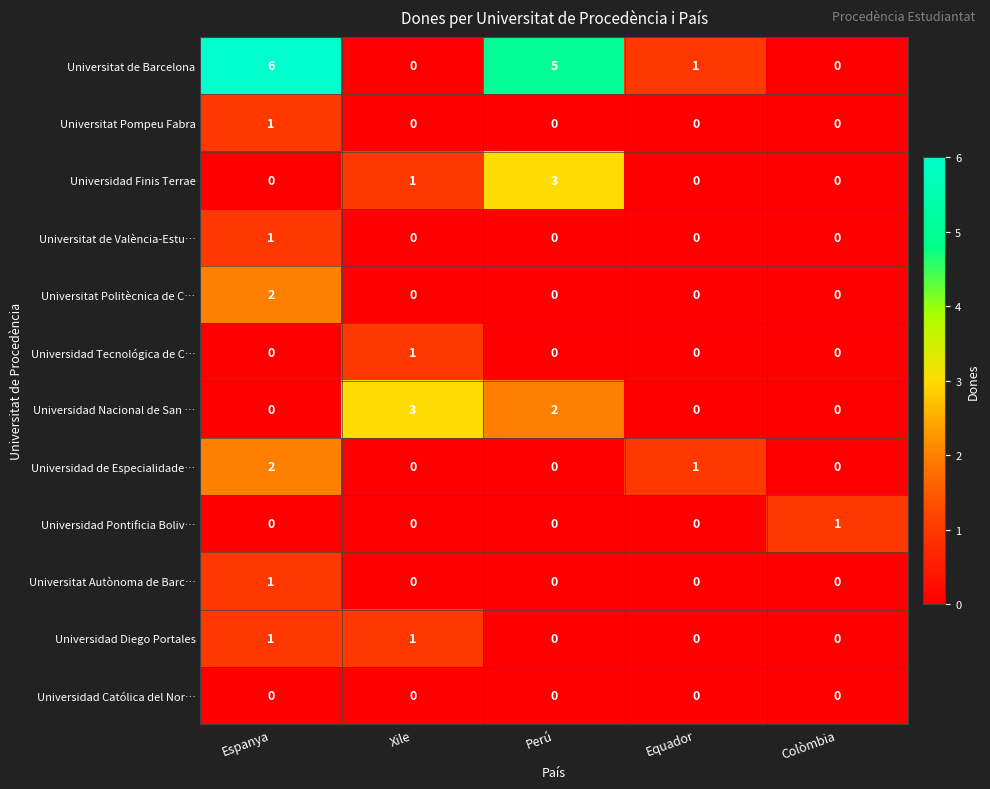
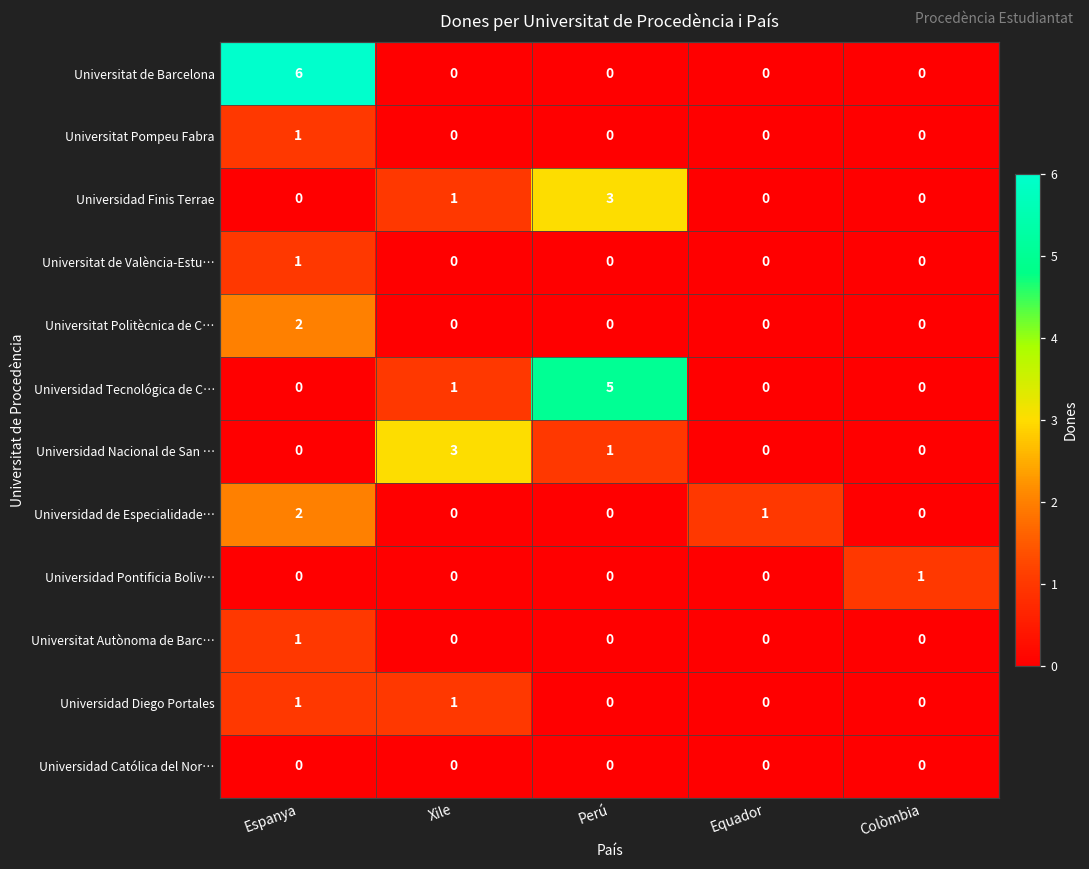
Universitat de Barcelona, Perú: 5 -> 0
Universitat de Barcelona, Equador: 1 -> 0
Universidad Tecnológica de C…, Perú: 0 -> 5
Universidad Nacional de San …, Perú: 2 -> 1
